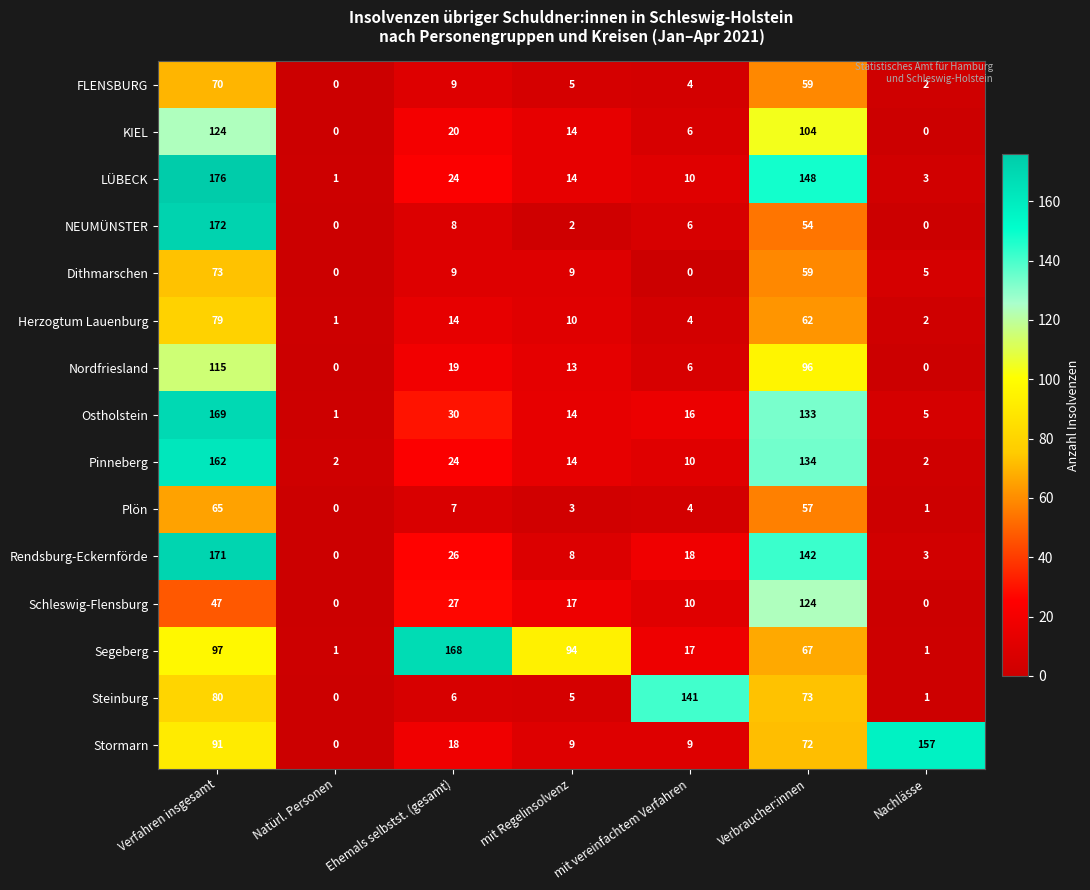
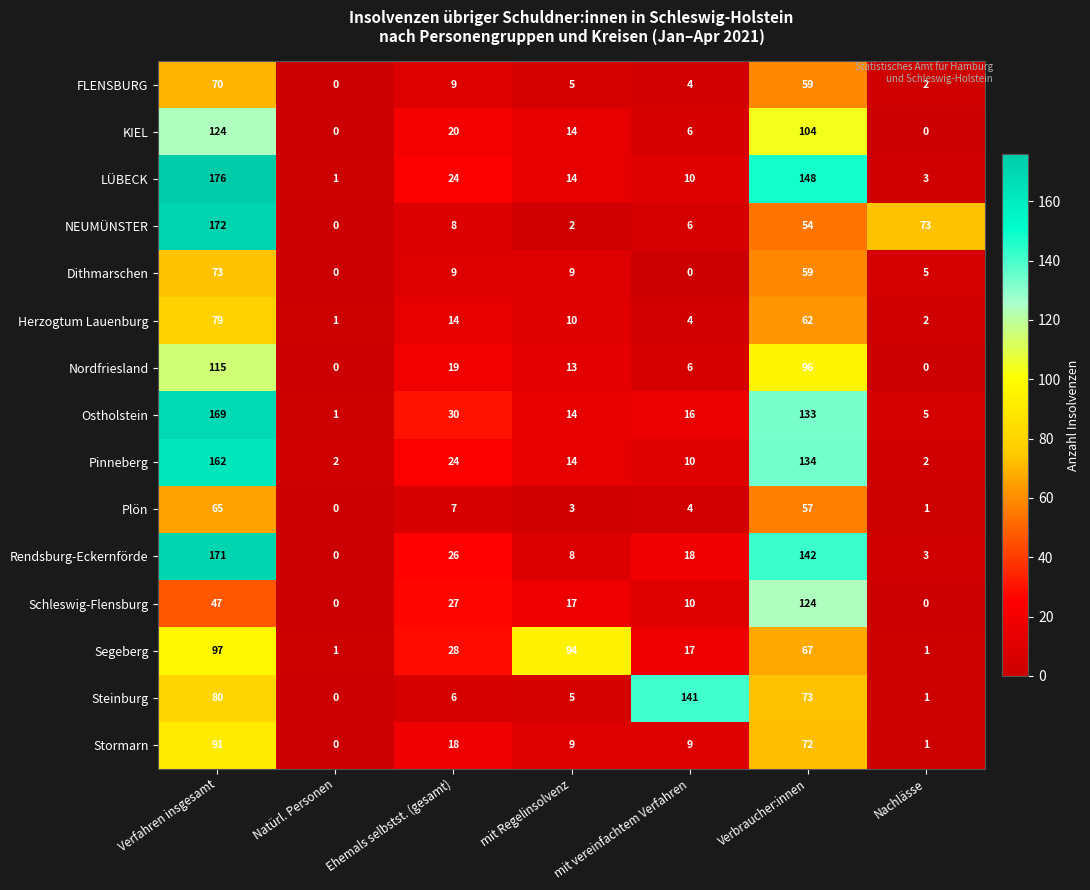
NEUMÜNSTER, Nachlässe: 0 -> 73
Segeberg, Ehemals selbstst. (gesamt): 168 -> 28
Stormarn, Nachlässe: 157 -> 1
